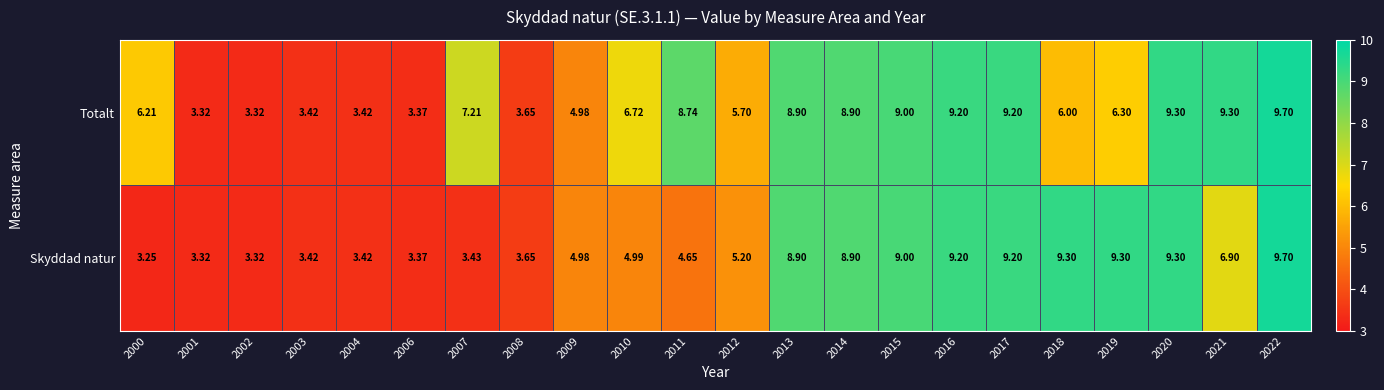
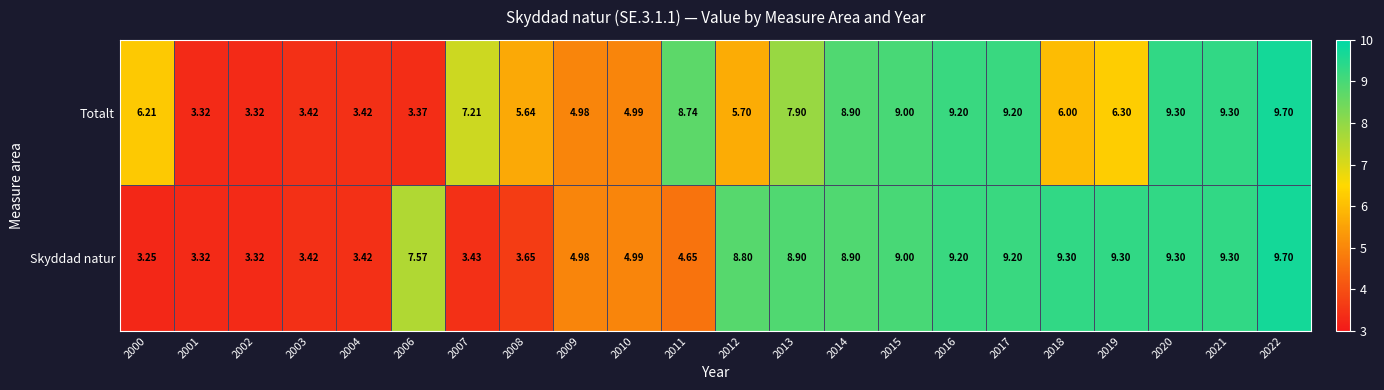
Totalt, 2008: 3.65 -> 5.64
Totalt, 2010: 6.72 -> 4.99
Totalt, 2013: 8.90 -> 7.90
Skyddad natur, 2006: 3.37 -> 7.57
Skyddad natur, 2012: 5.20 -> 8.80
Skyddad natur, 2021: 6.90 -> 9.30
